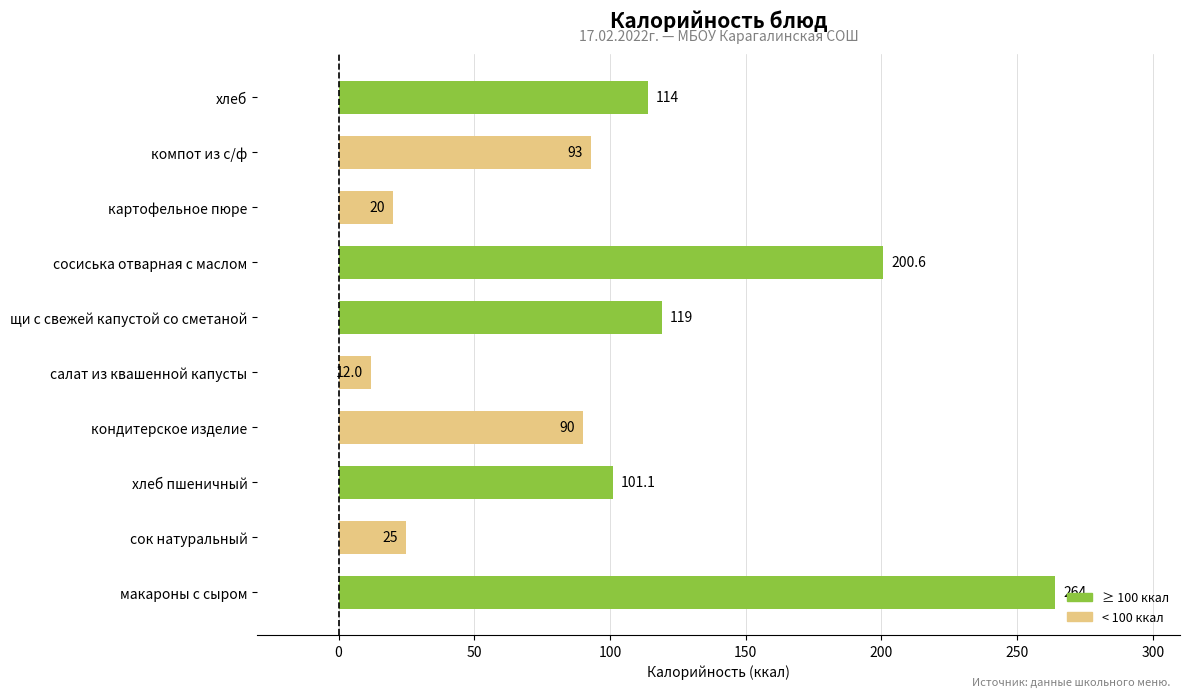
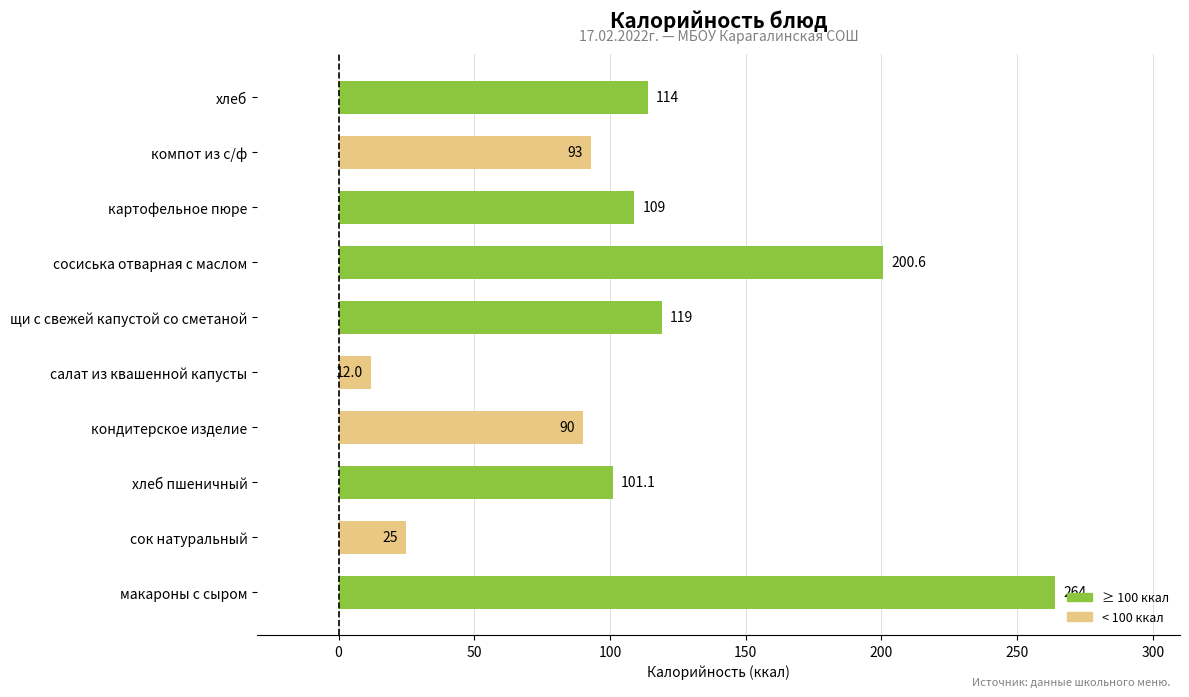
картофельное пюре: 20 -> 109
